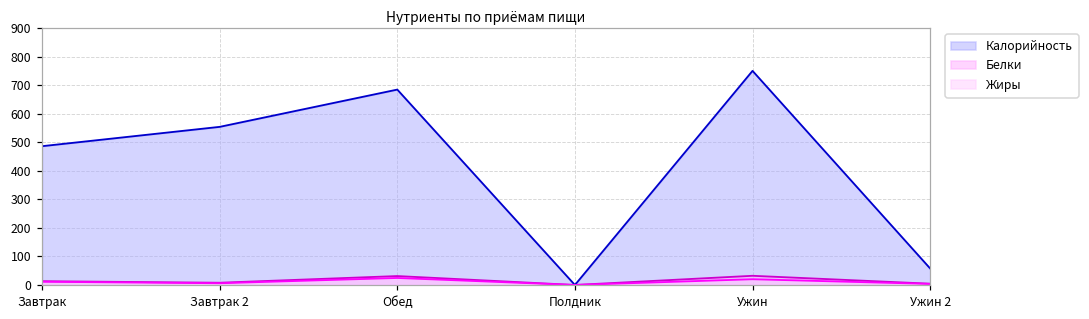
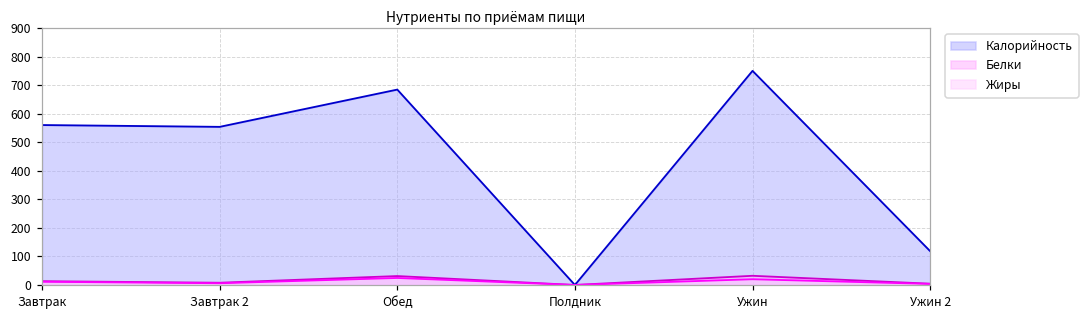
Калорийность, Завтрак: 490 -> 560
Калорийность, Ужин 2: 60 -> 120
